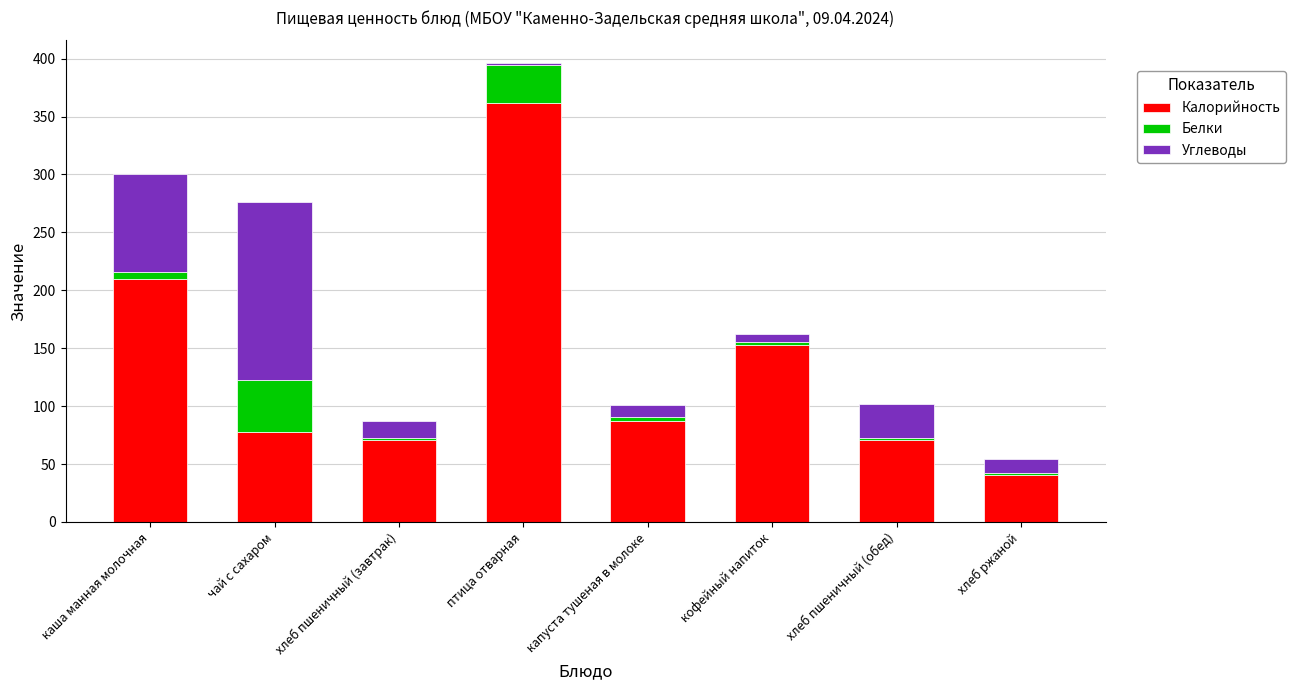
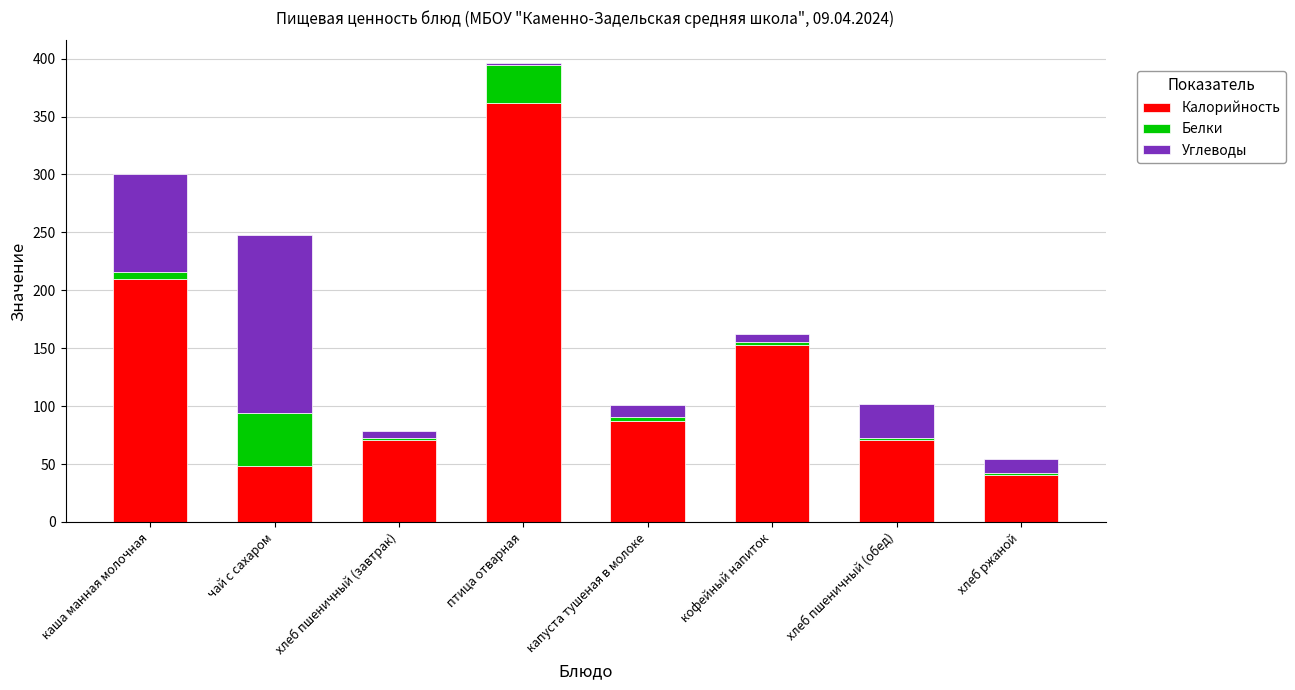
Калорийность, чай с сахаром: 77 -> 49
Углеводы, хлеб пшеничный (завтрак): 14 -> 6
